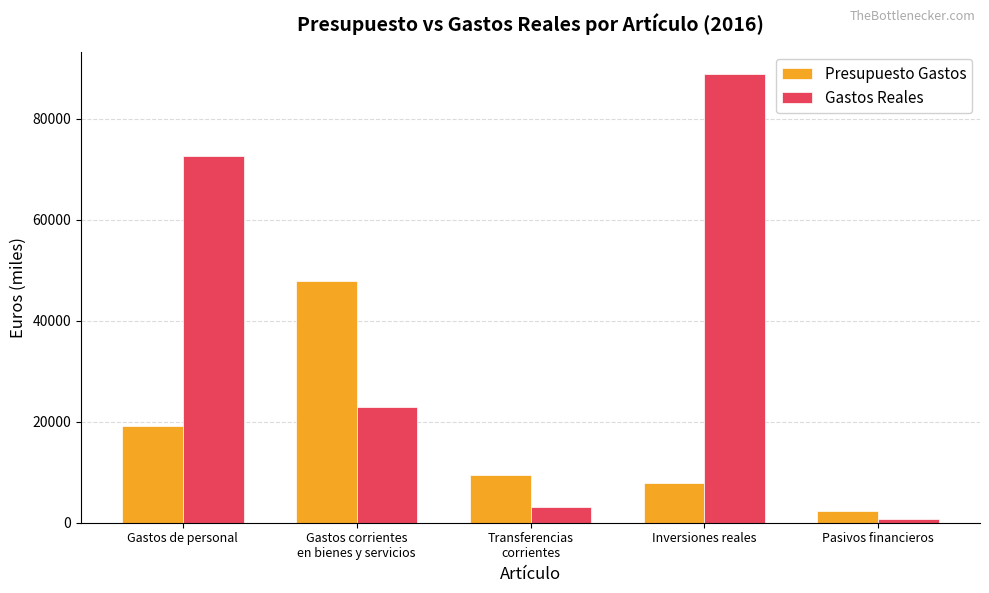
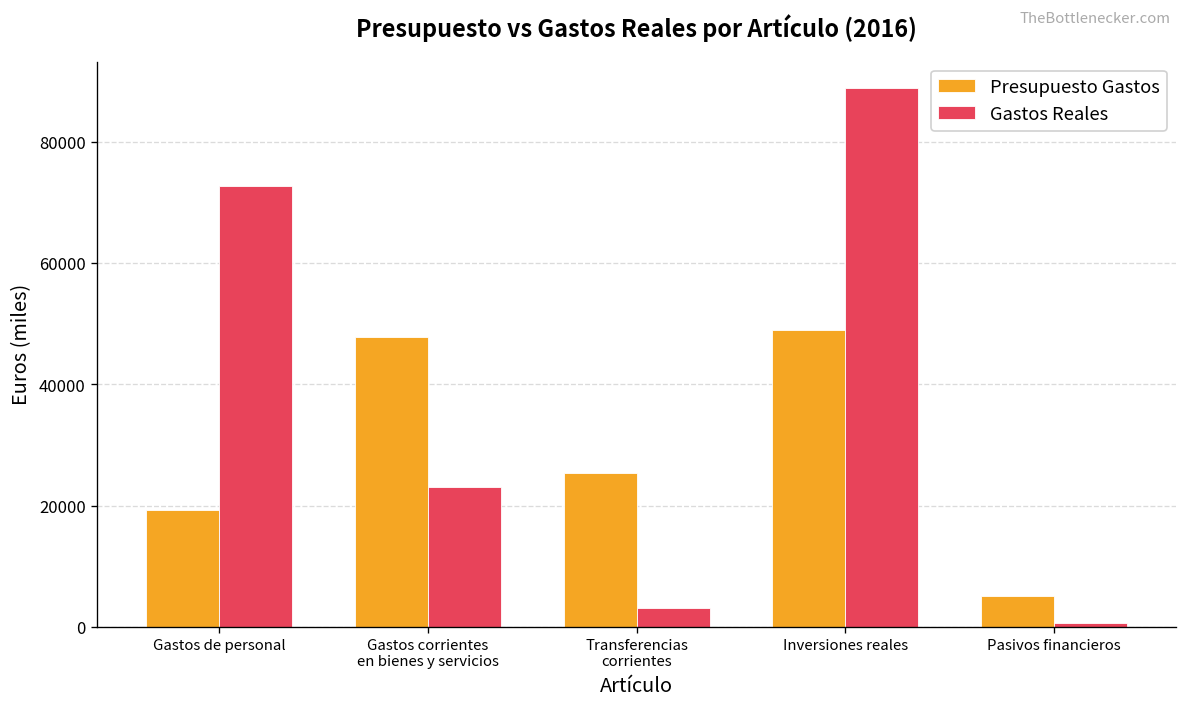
Presupuesto Gastos, Transferencias corrientes: 10000 -> 25000
Presupuesto Gastos, Inversiones reales: 8000 -> 49000
Presupuesto Gastos, Pasivos financieros: 2000 -> 5000
